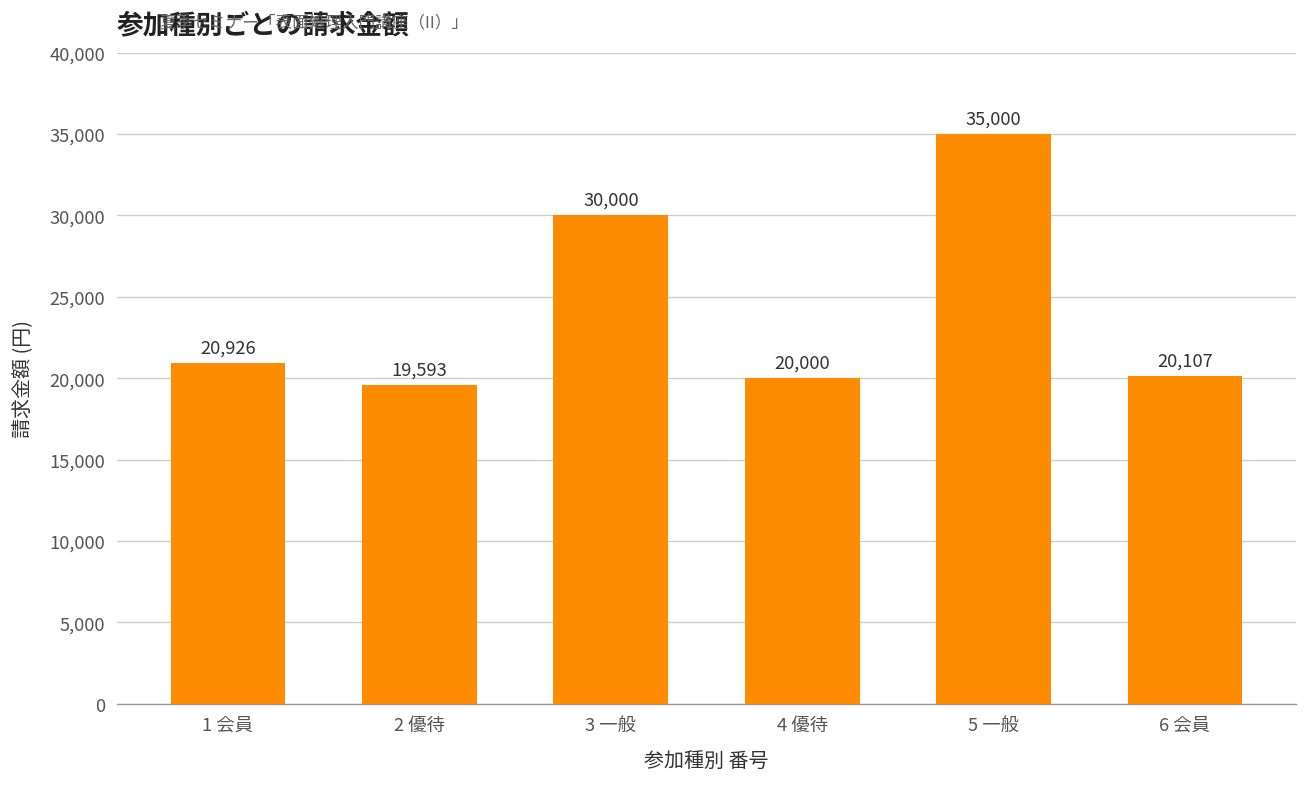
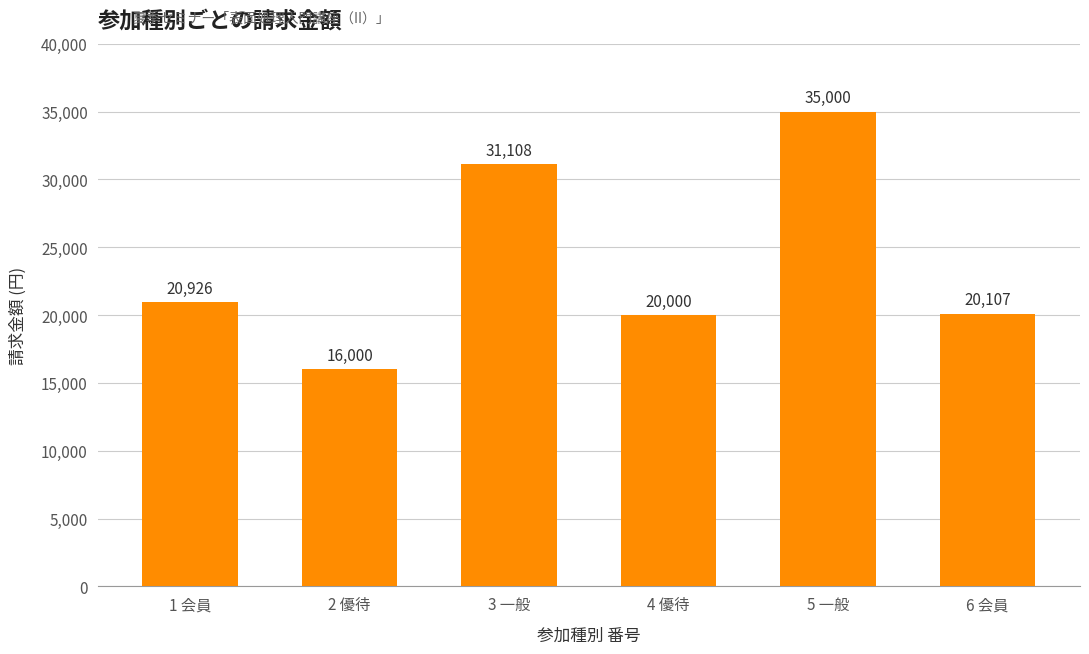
2 優待: 19,593 -> 16,000
3 一般: 30,000 -> 31,108
